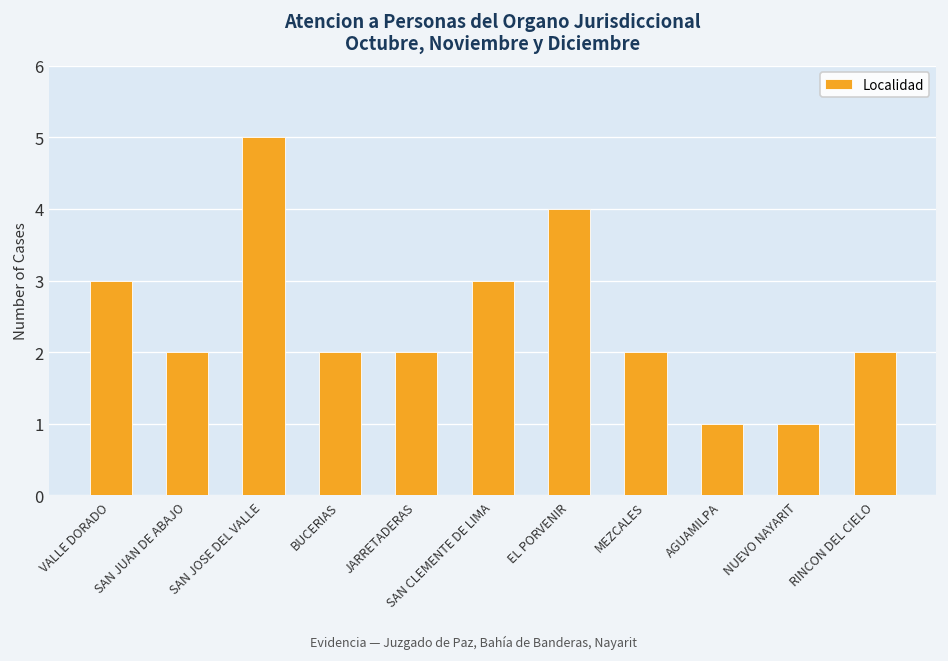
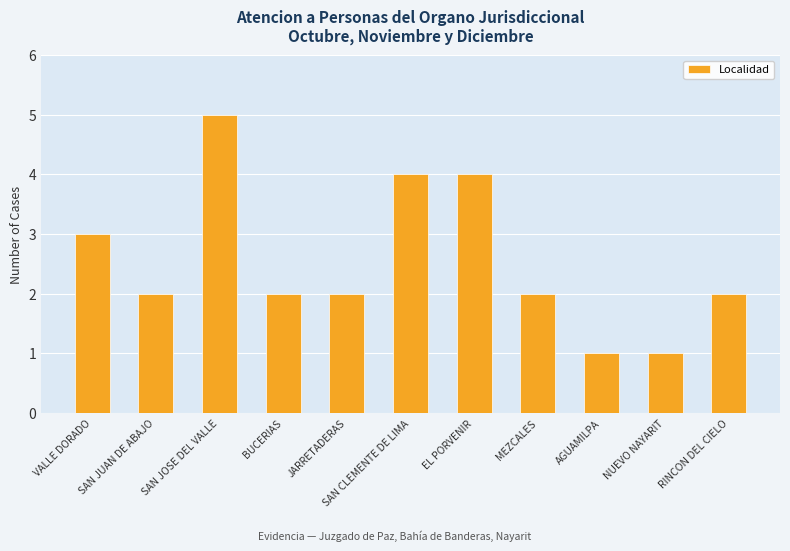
SAN CLEMENTE DE LIMA: 3 -> 4
